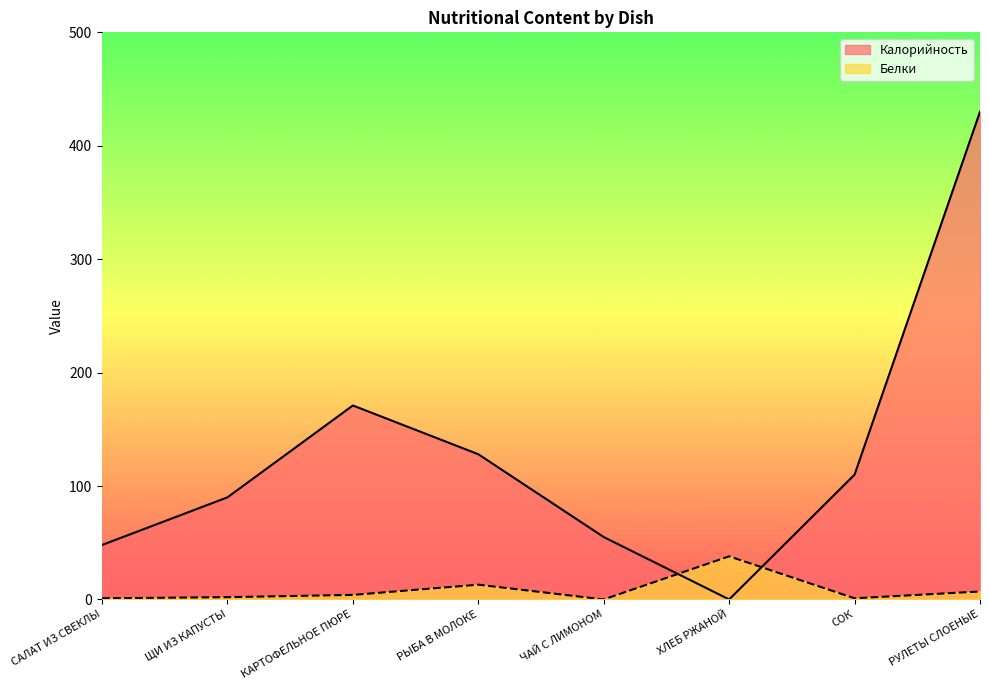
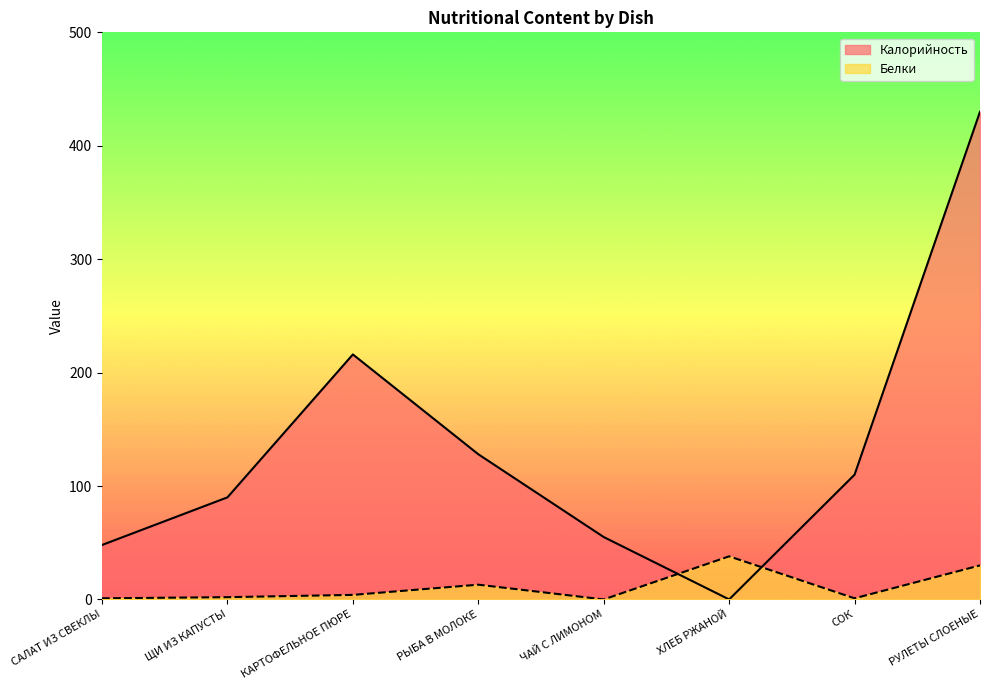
Калорийность, КАРТОФЕЛЬНОЕ ПЮРЕ: 171 -> 216
Белки, РУЛЕТЫ СЛОЕНЫЕ: 7 -> 30
